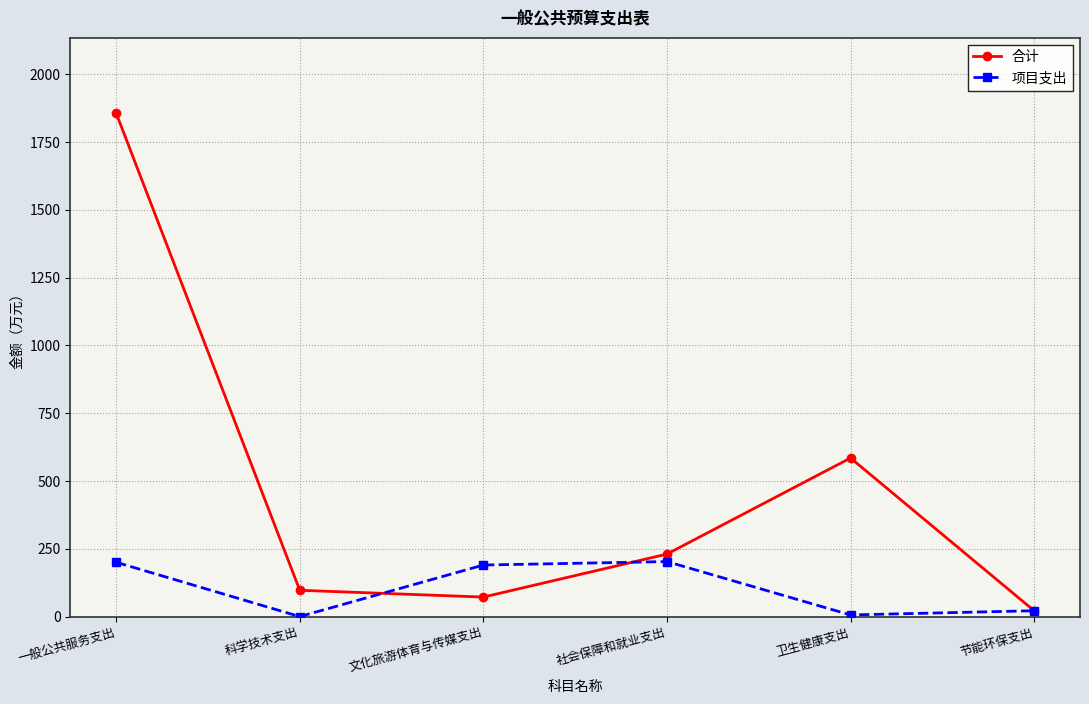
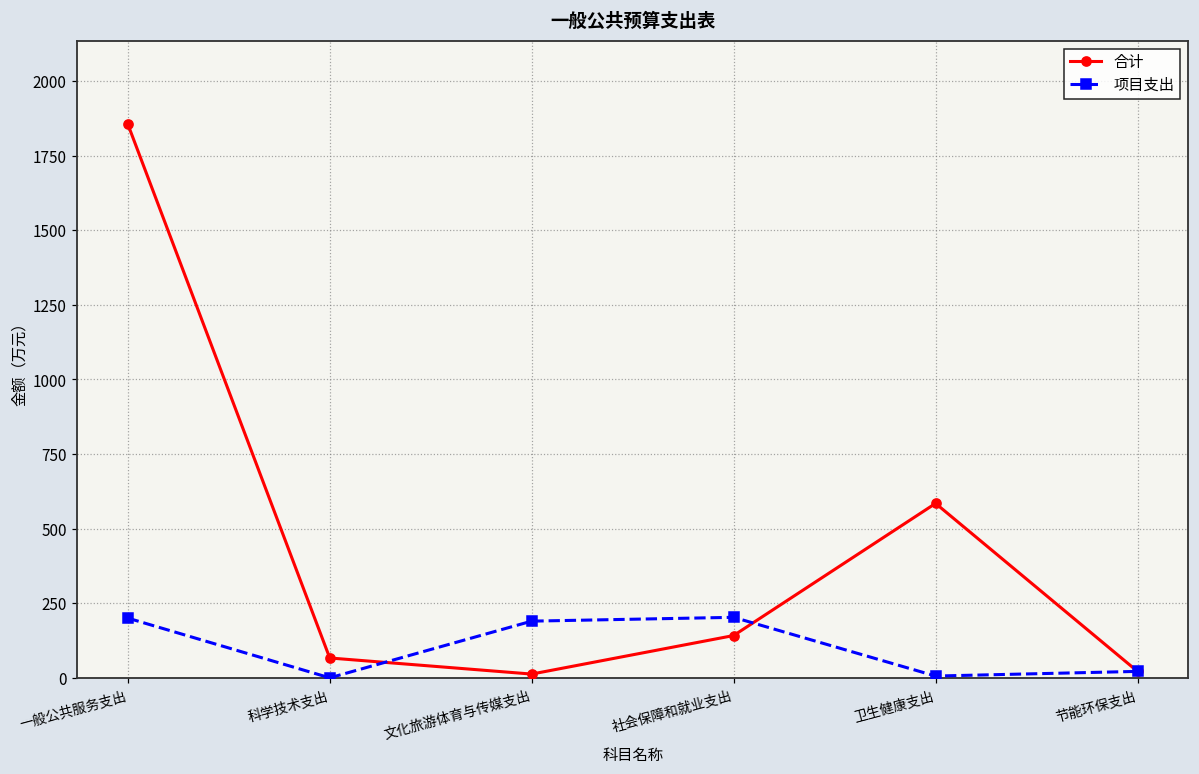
合计, 科学技术支出: 100 -> 70
合计, 文化旅游体育与传媒支出: 70 -> 10
合计, 社会保障和就业支出: 230 -> 140
